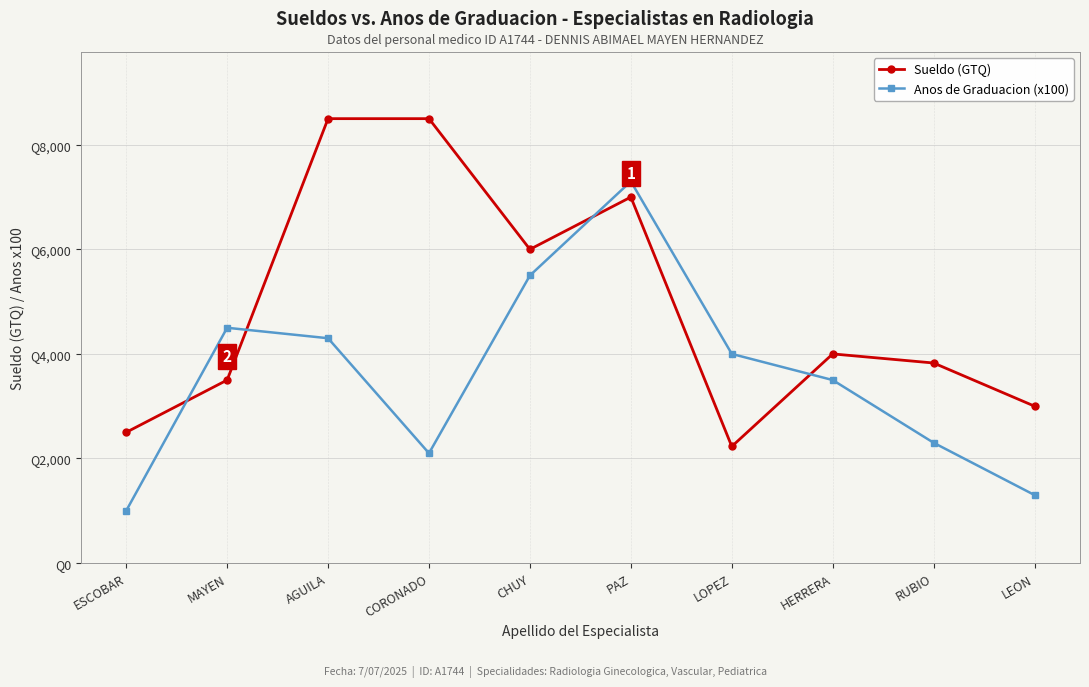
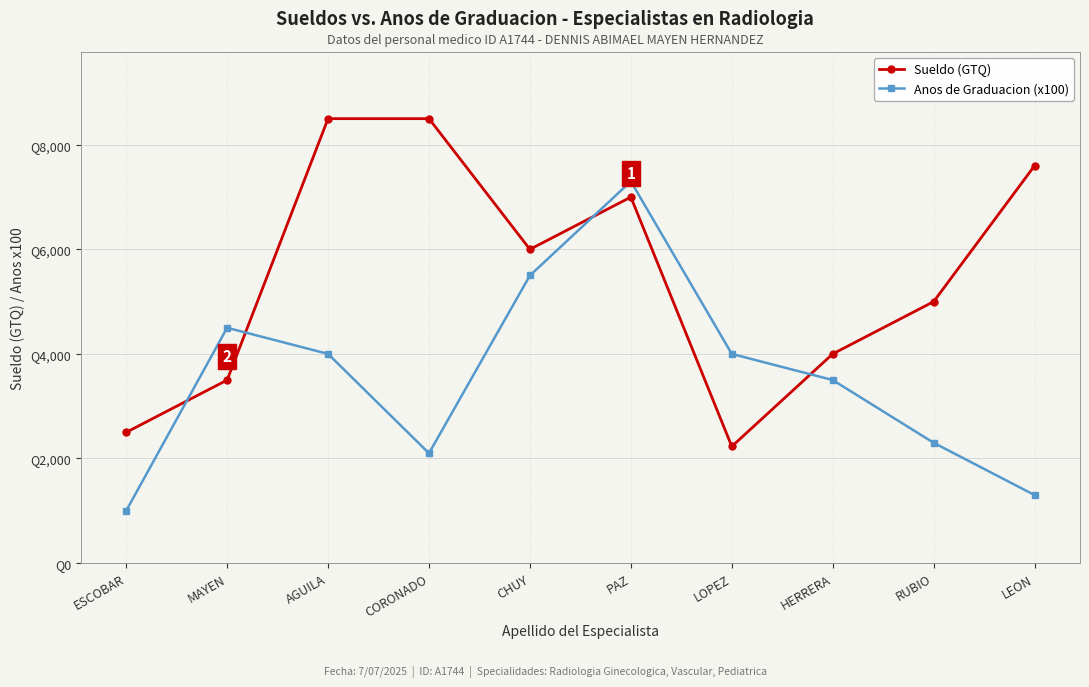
Anos de Graduacion (x100), AGUILA: Q4,300 -> Q4,000
Sueldo (GTQ), RUBIO: Q3,800 -> Q5,000
Sueldo (GTQ), LEON: Q3,000 -> Q7,600
